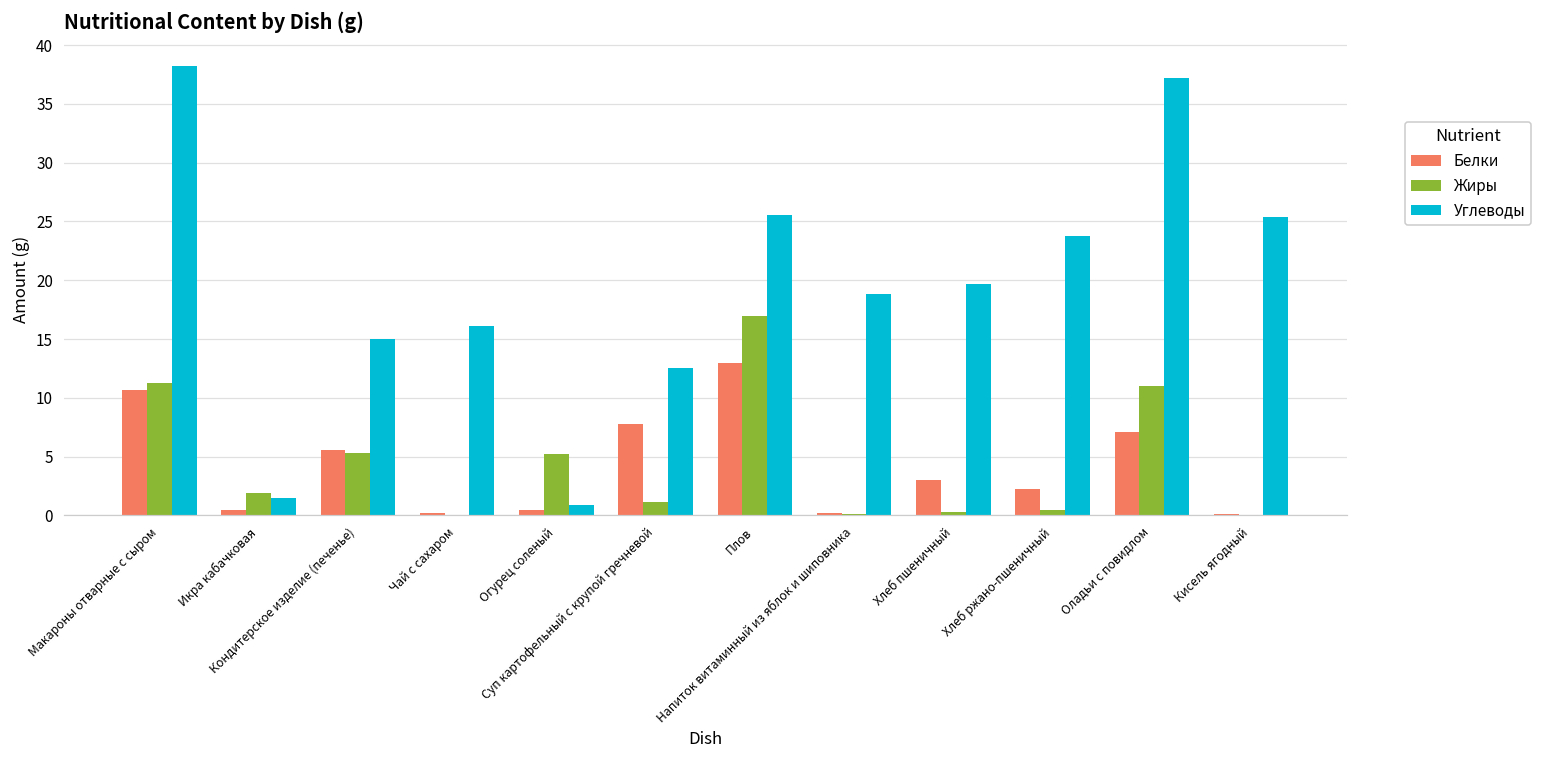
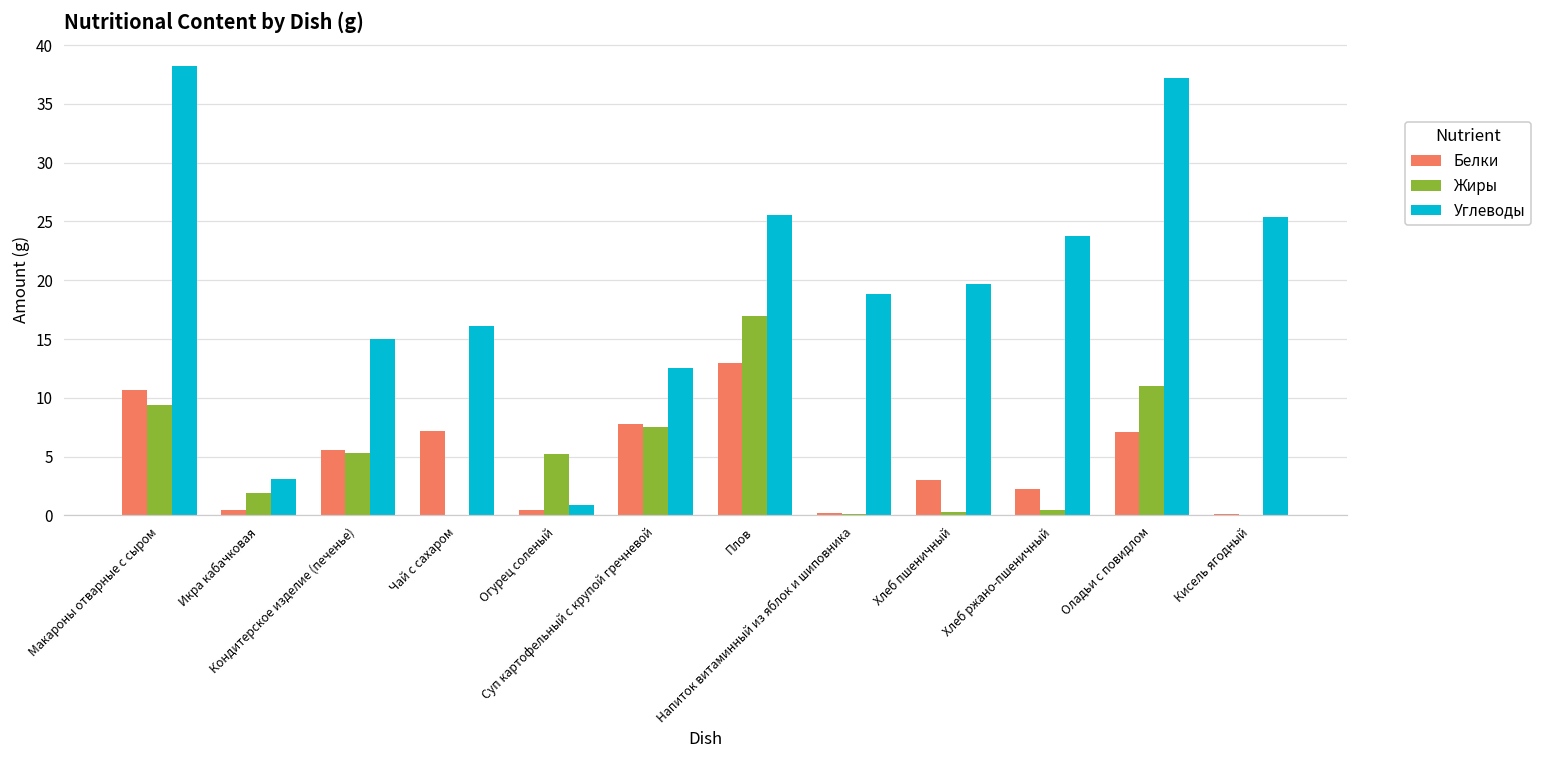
Жиры, Макароны отварные с сыром: 11.3 -> 9.4
Углеводы, Икра кабачковая: 1.5 -> 3.1
Белки, Чай с сахаром: 0.2 -> 7.2
Жиры, Суп картофельный с крупой гречневой: 1.1 -> 7.5
